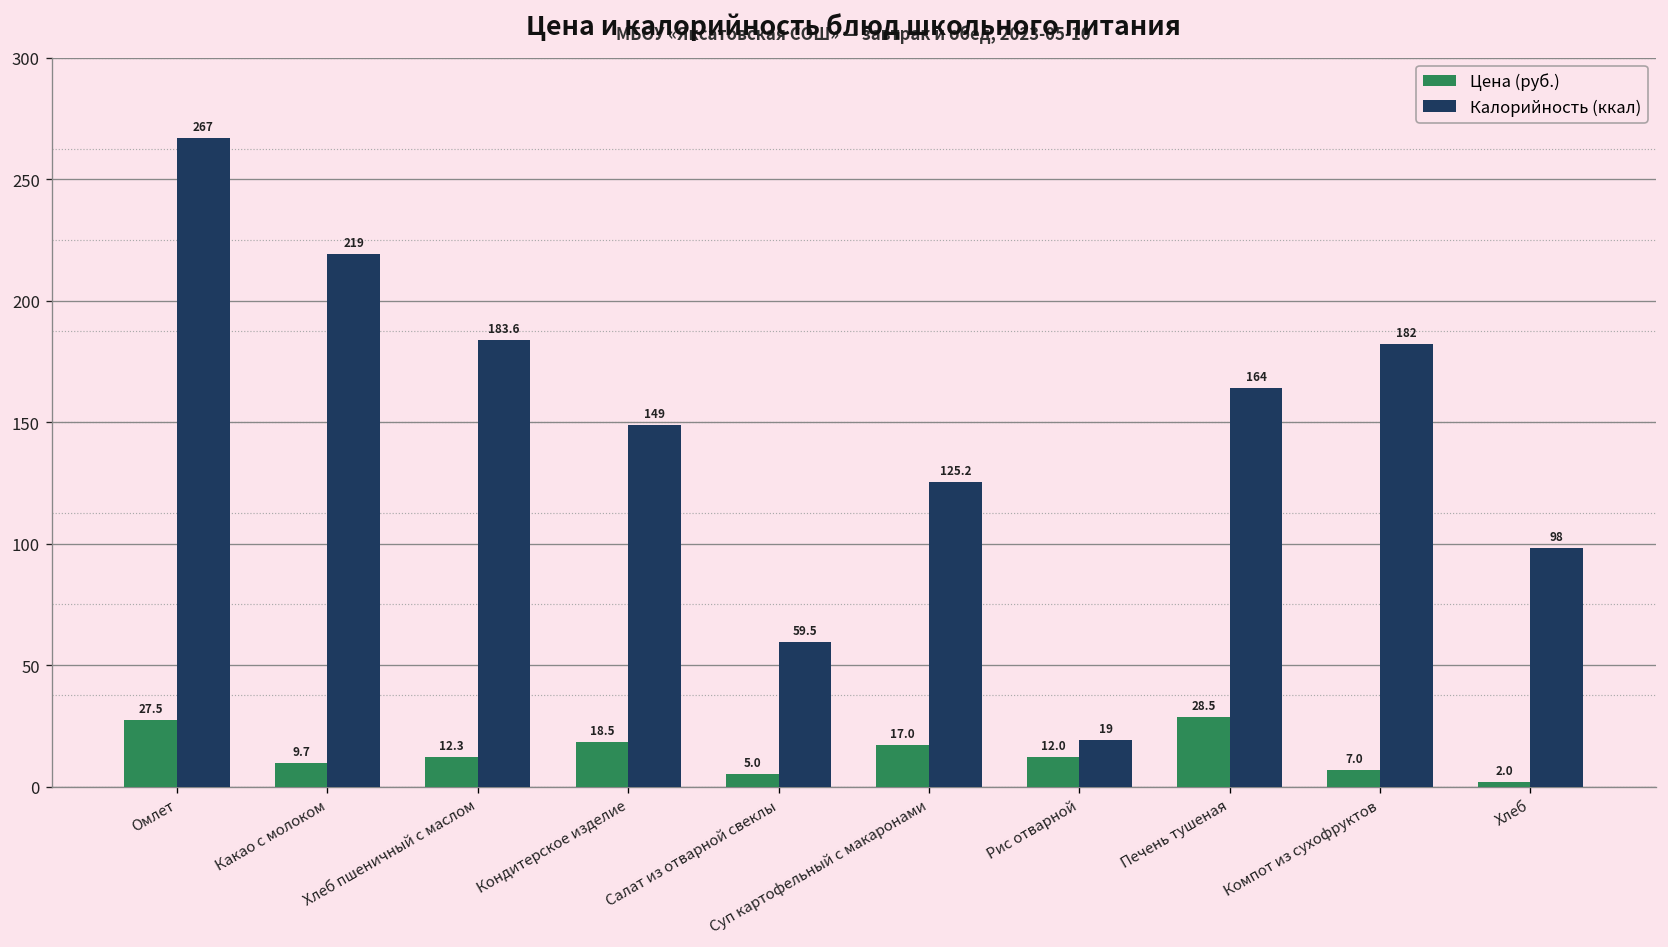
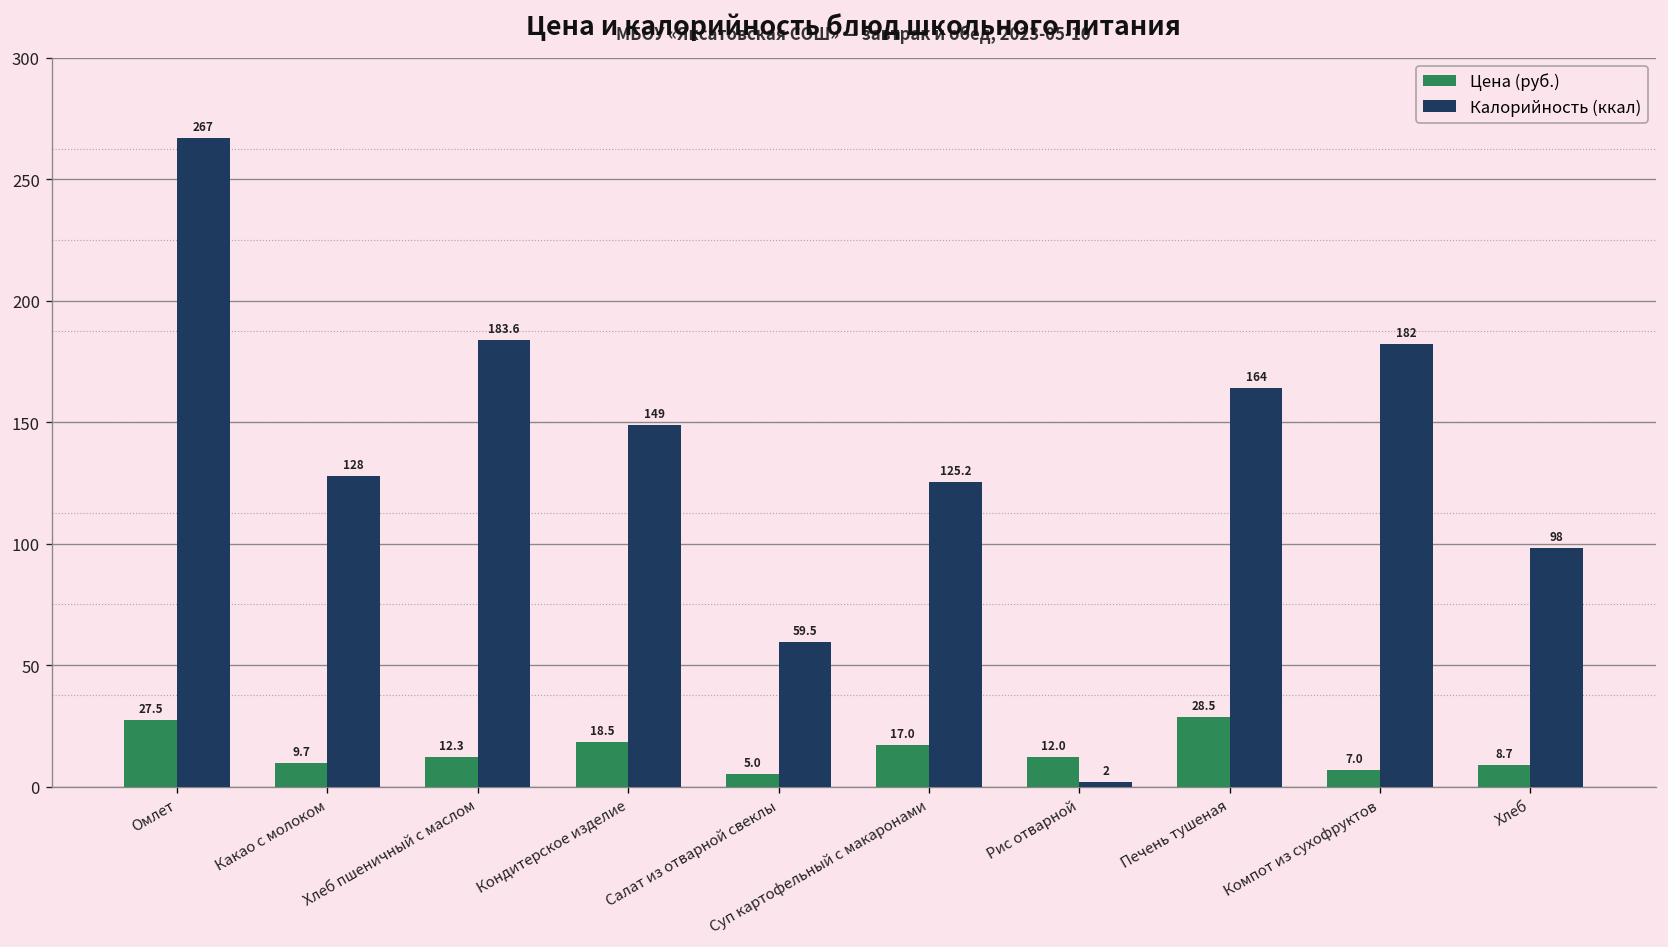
Калорийность (ккал), Какао с молоком: 219 -> 128
Калорийность (ккал), Рис отварной: 19 -> 2
Цена (руб.), Хлеб: 2.0 -> 8.7
